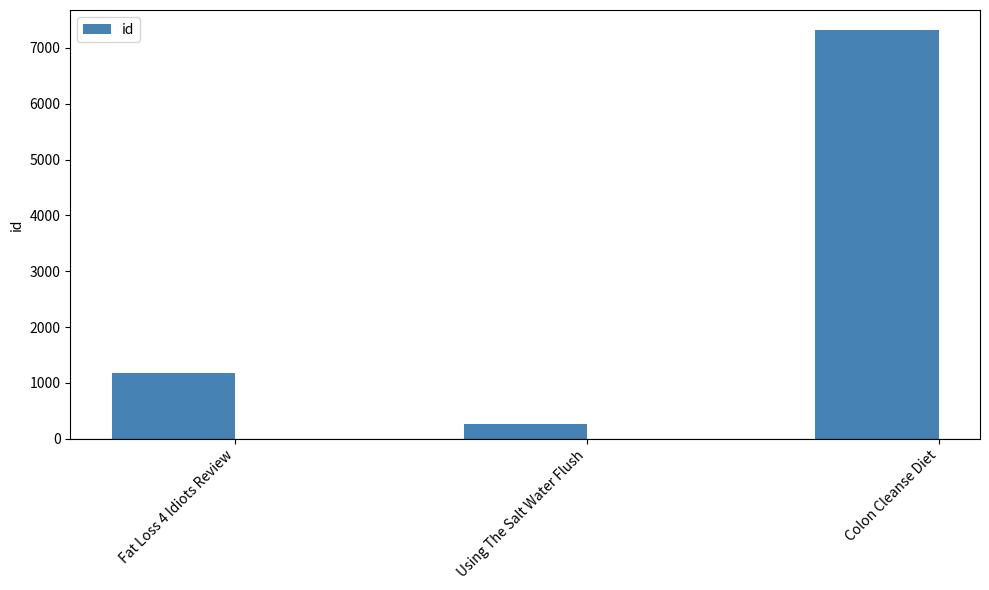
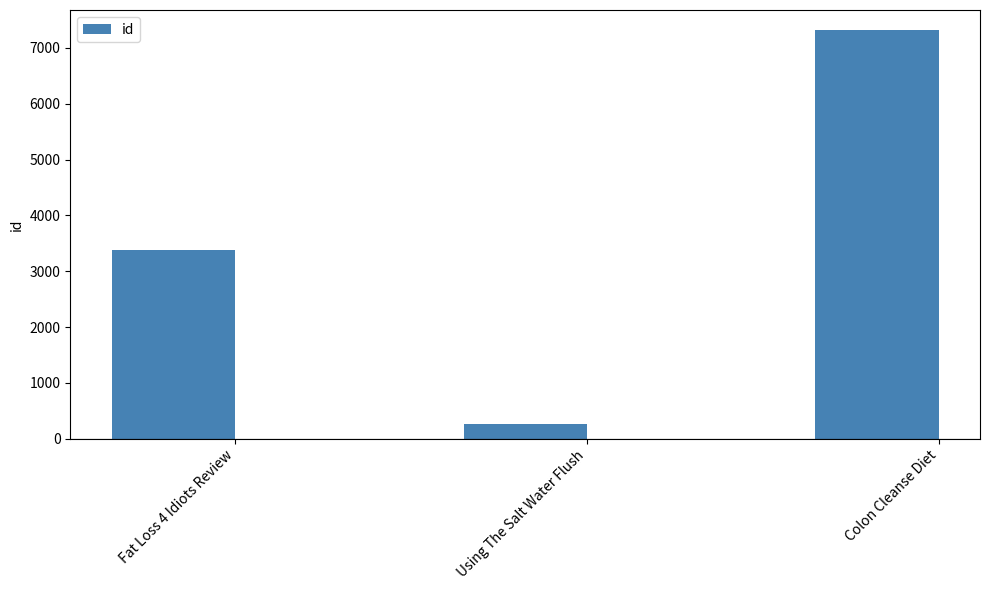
Fat Loss 4 Idiots Review: 1200 -> 3400
